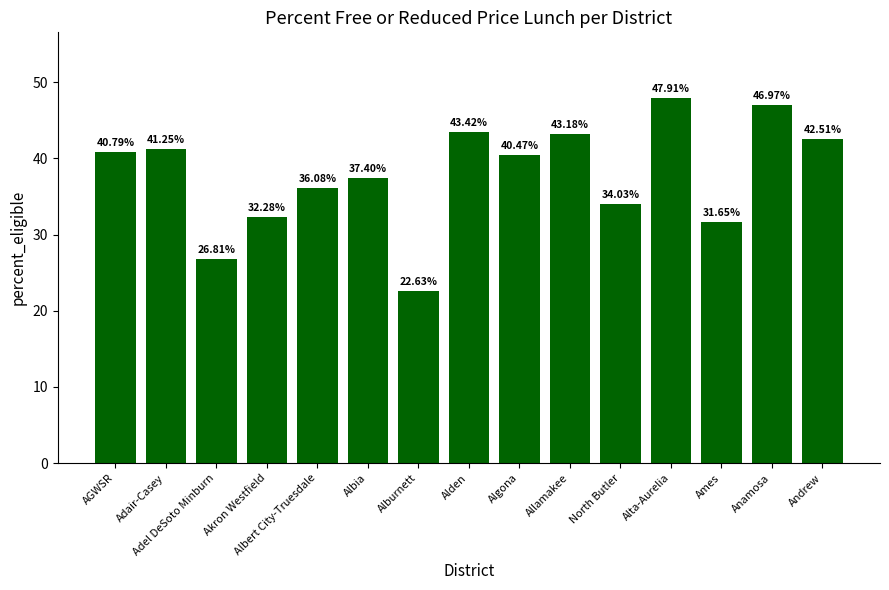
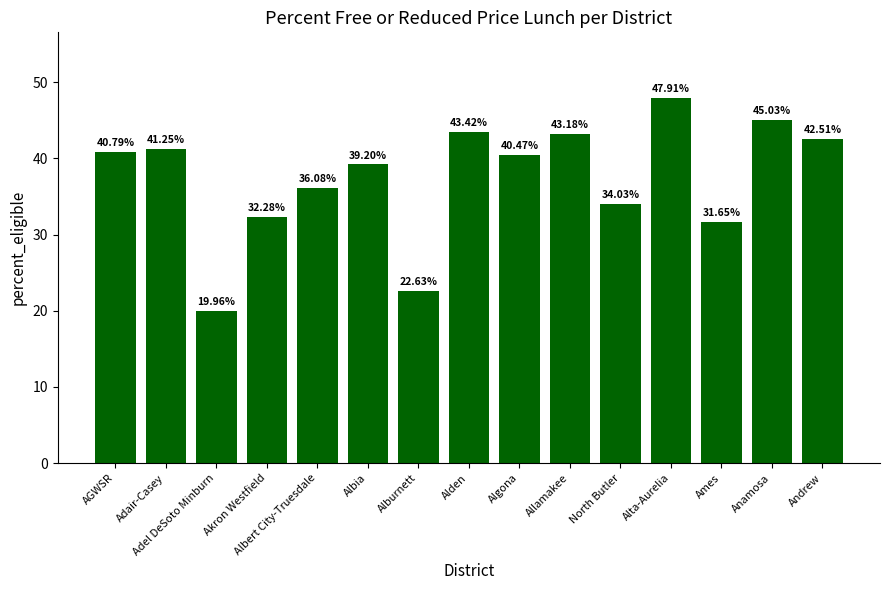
Adel DeSoto Minburn: 26.81% -> 19.96%
Albia: 37.40% -> 39.20%
Anamosa: 46.97% -> 45.03%
